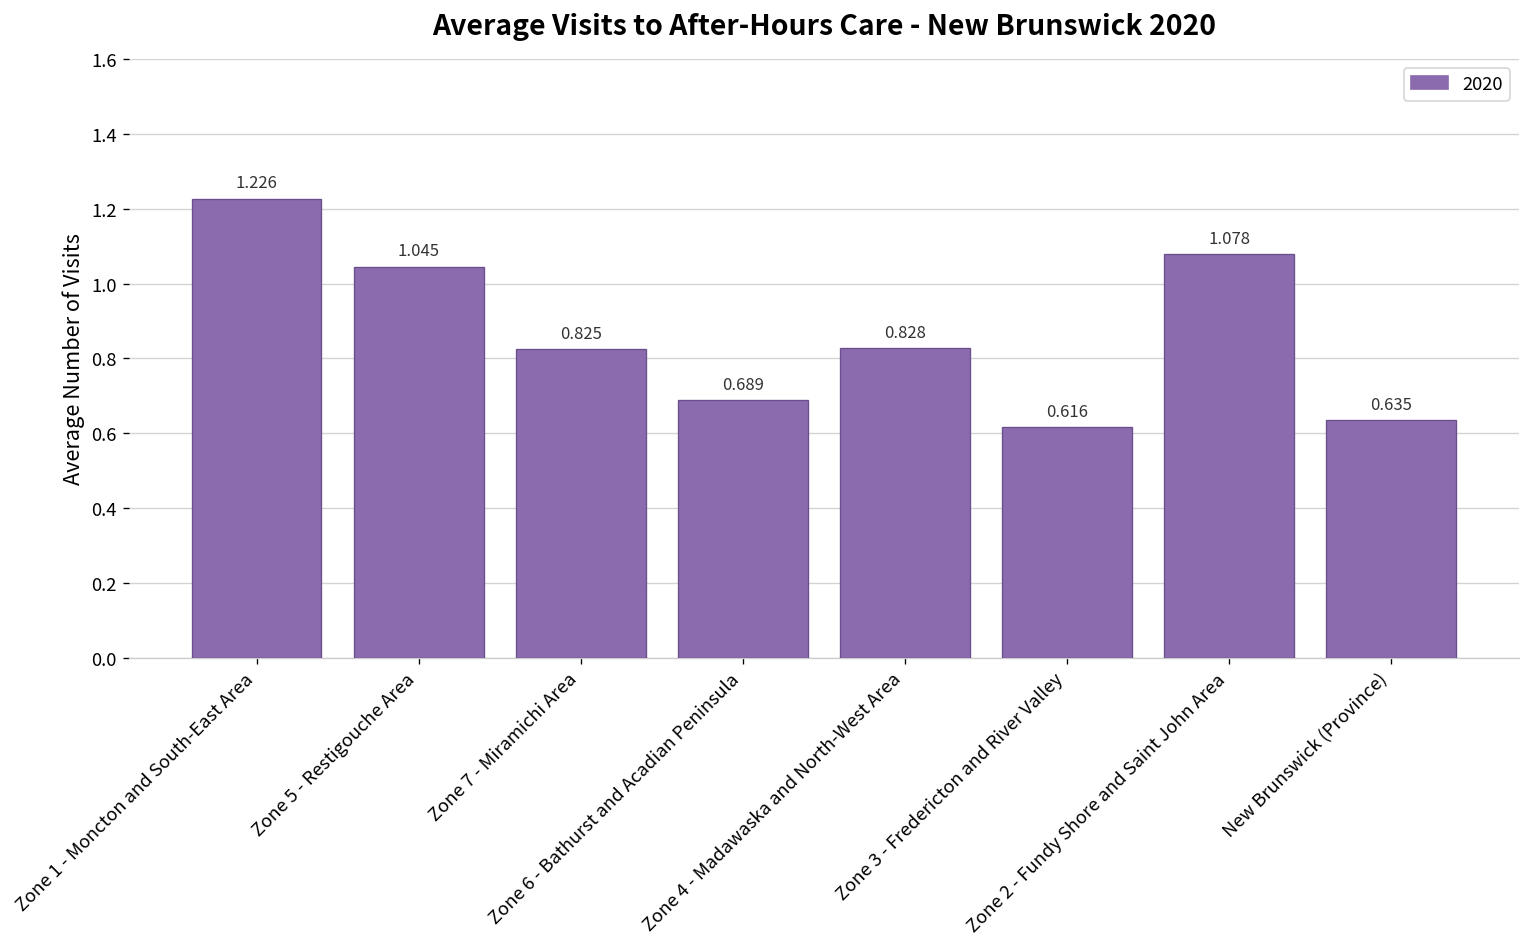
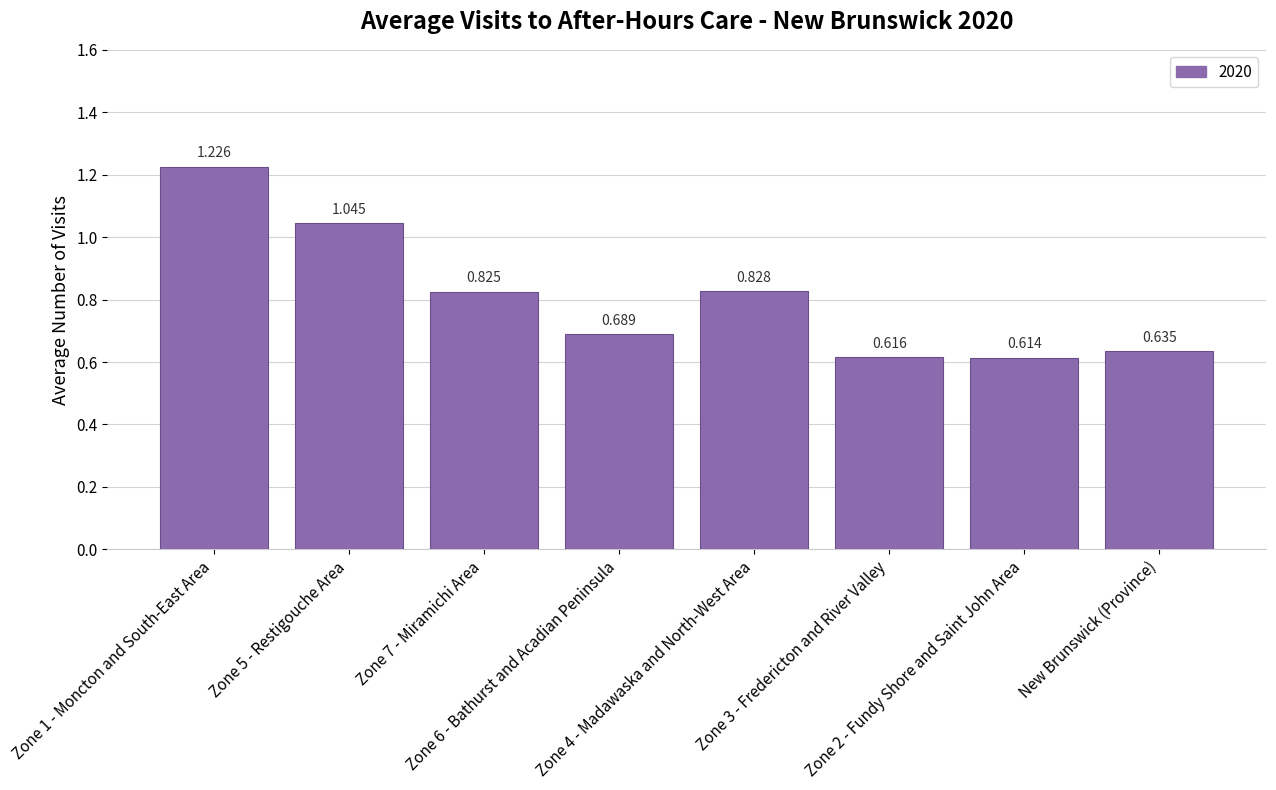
Zone 2 - Fundy Shore and Saint John Area: 1.078 -> 0.614
